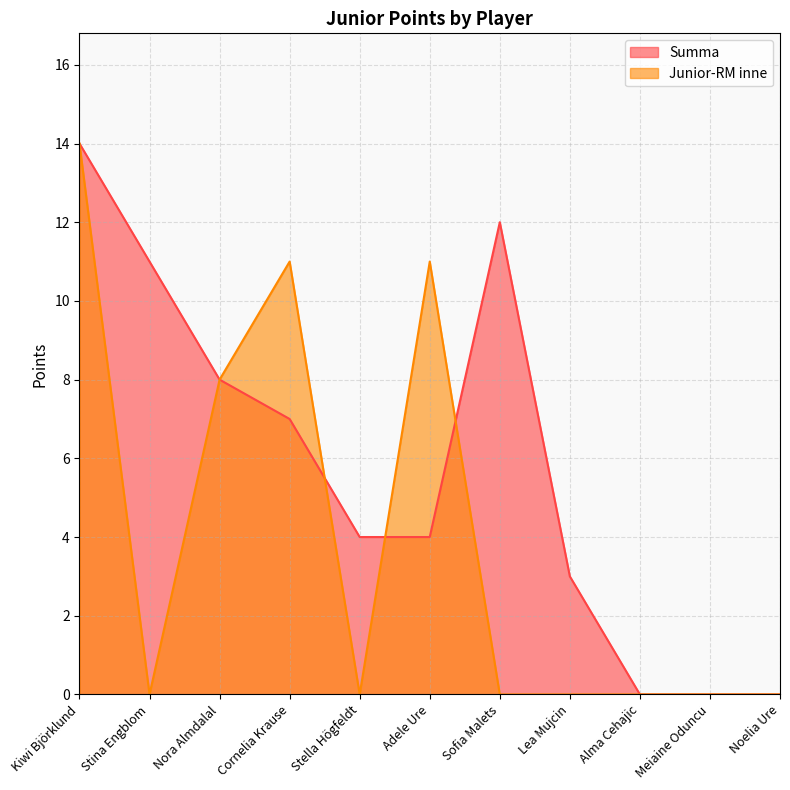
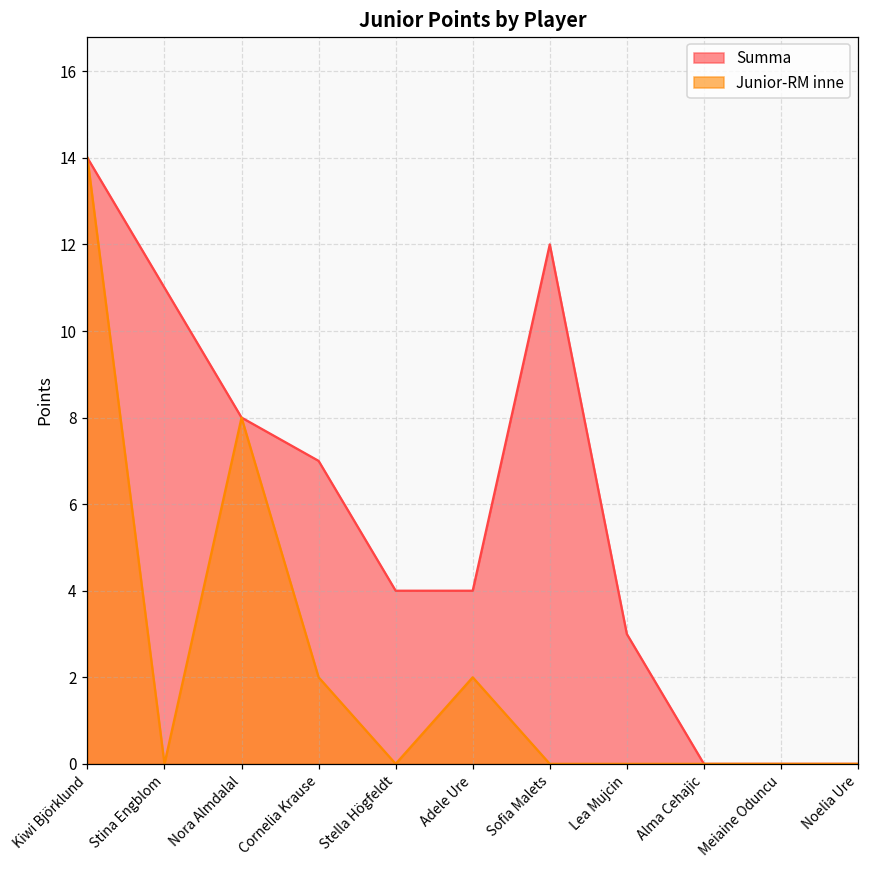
Junior-RM inne, Cornelia Krause: 11 -> 2
Junior-RM inne, Adele Ure: 11 -> 2
